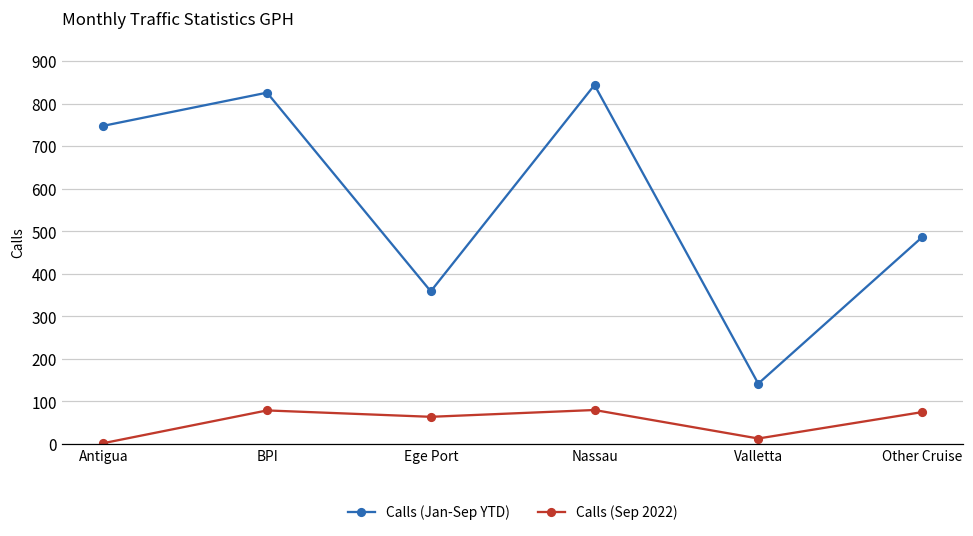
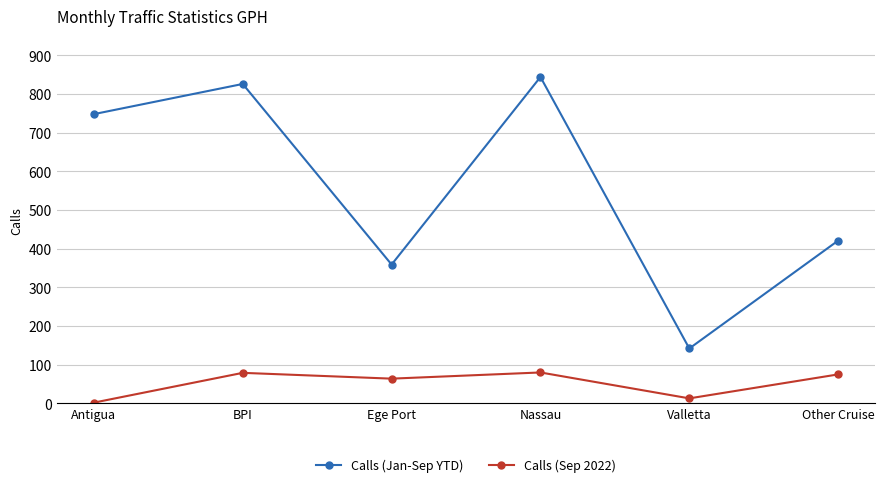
Calls (Jan-Sep YTD), Other Cruise: 490 -> 420
